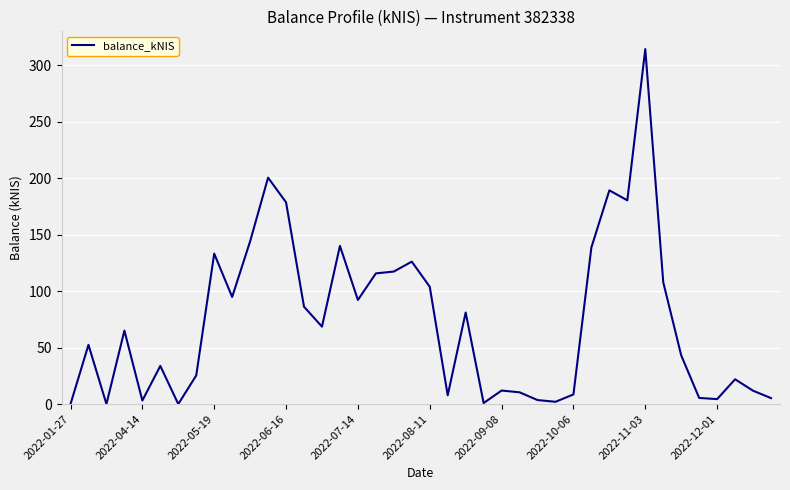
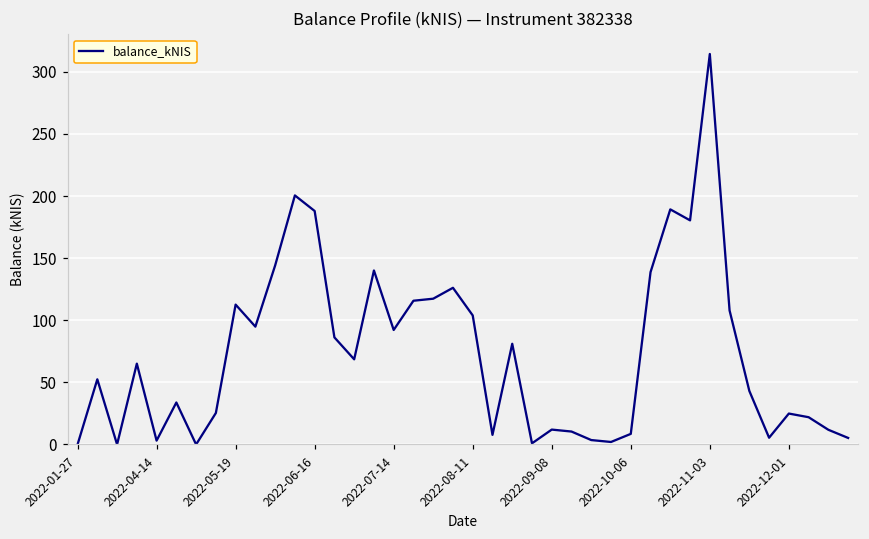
2022-05-19: 133 -> 113
2022-06-16: 179 -> 188
2022-12-01: 4 -> 25
